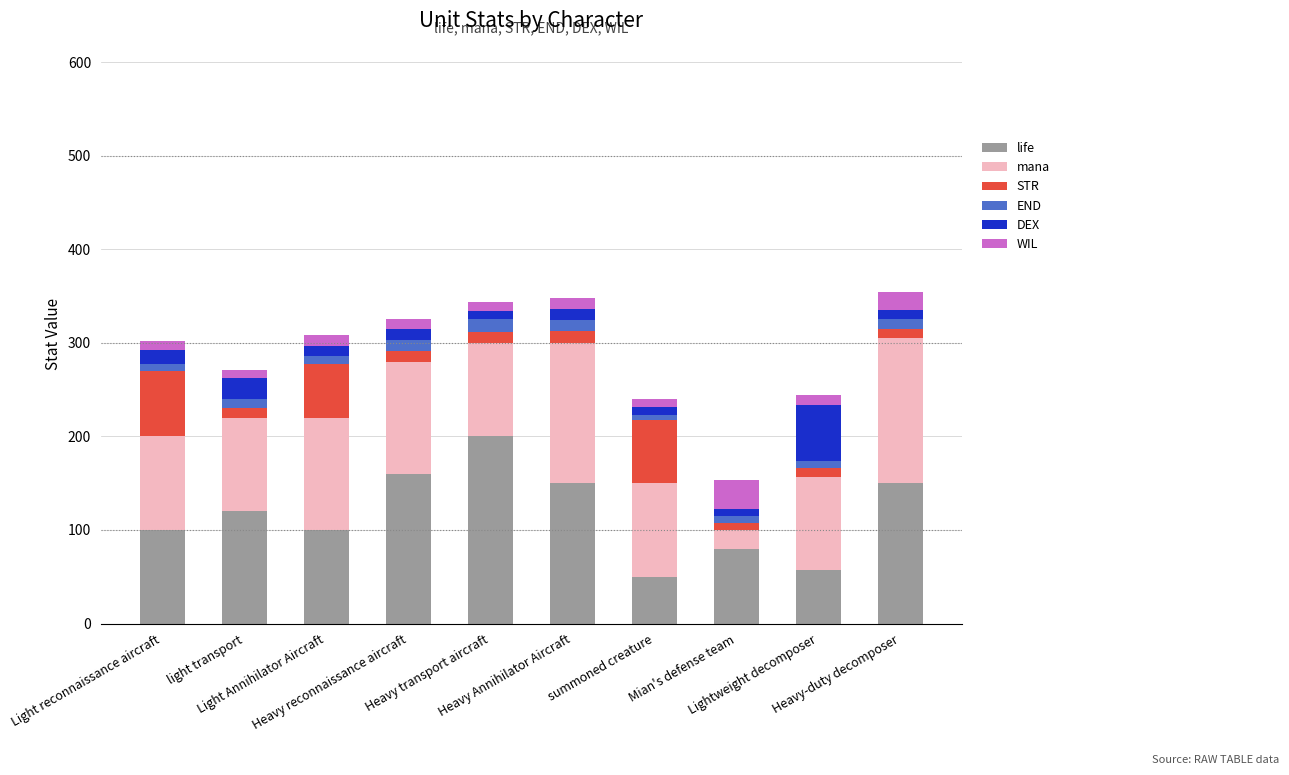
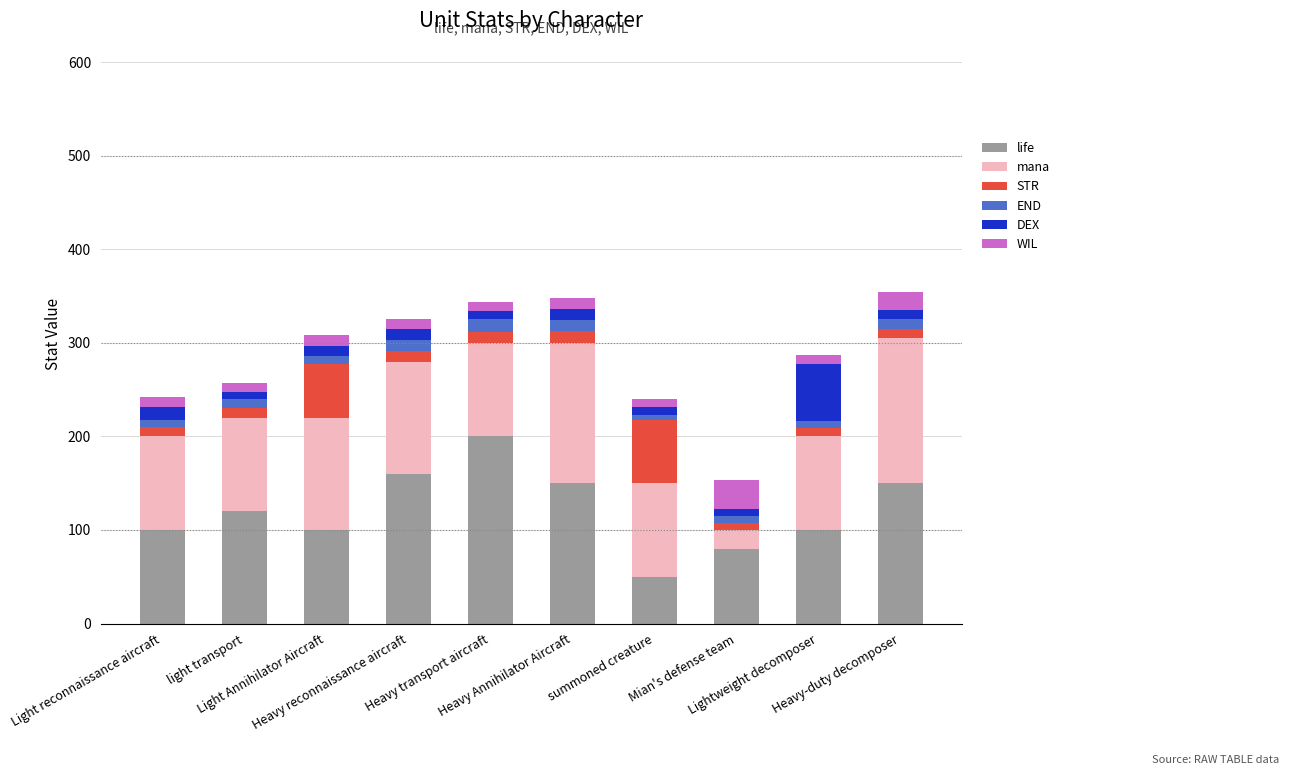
STR, Light reconnaissance aircraft: 70 -> 10
DEX, light transport: 20 -> 10
life, Lightweight decomposer: 60 -> 100
